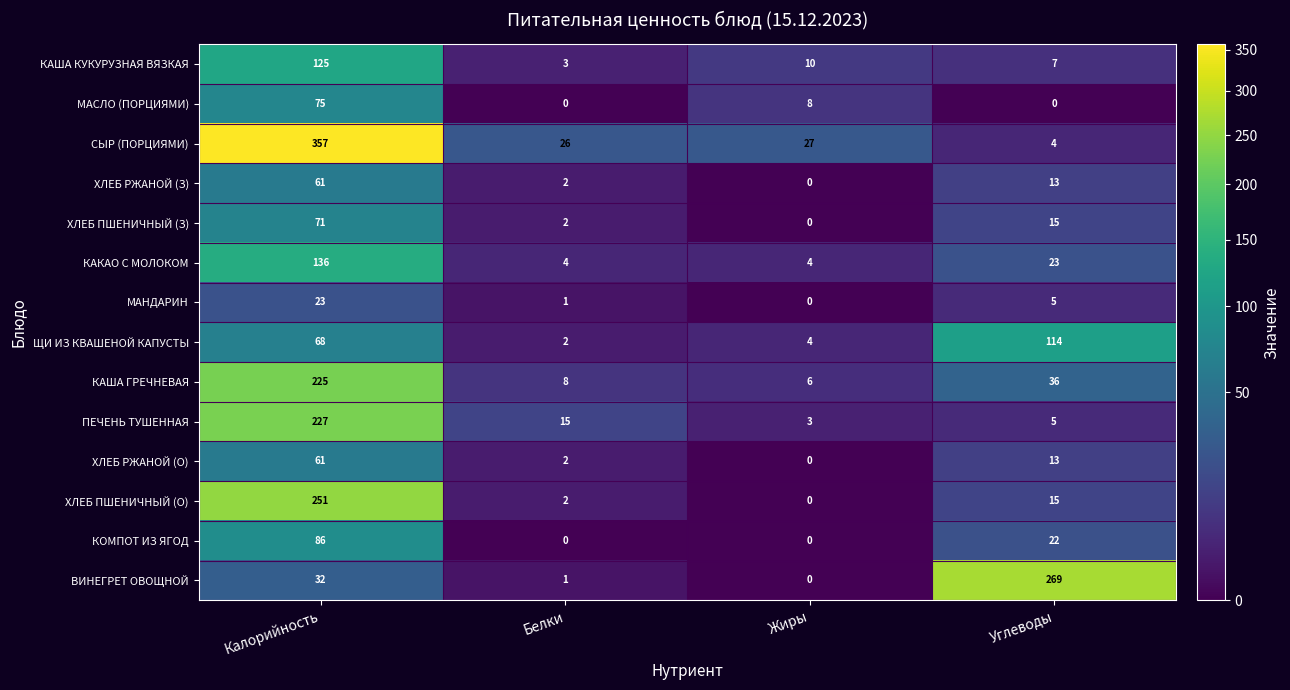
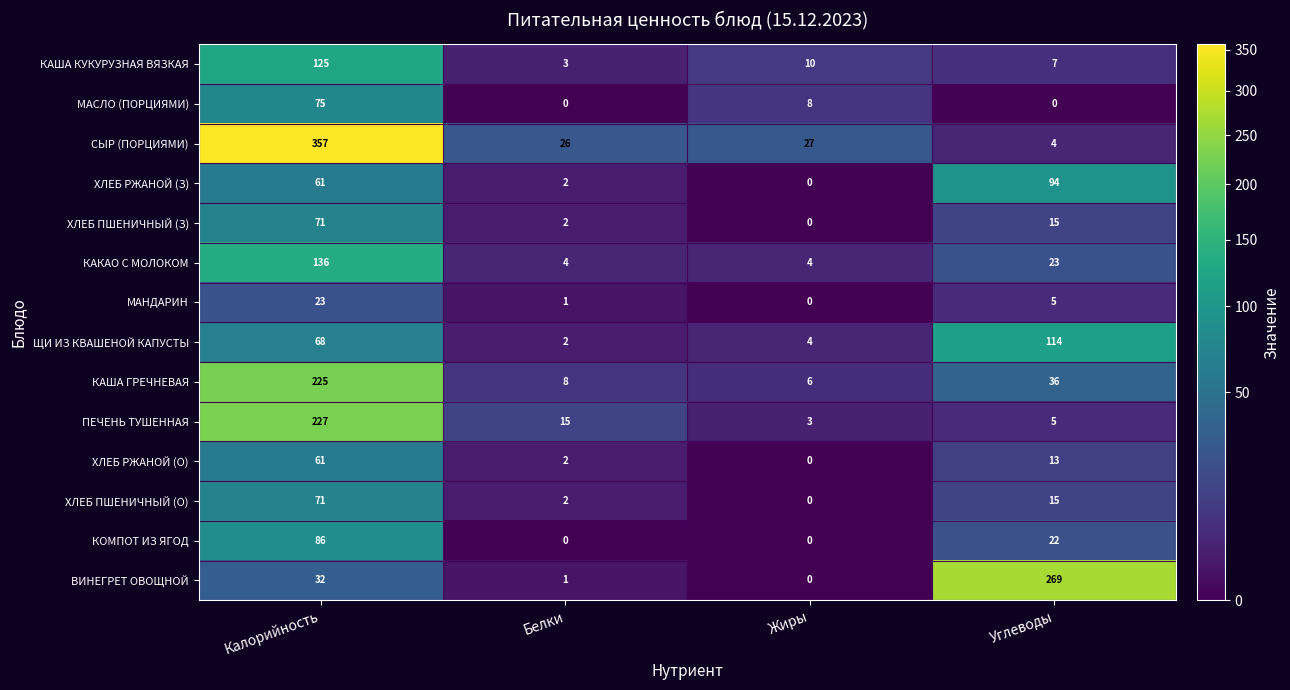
ХЛЕБ РЖАНОЙ (З), Углеводы: 13 -> 94
ХЛЕБ ПШЕНИЧНЫЙ (О), Калорийность: 251 -> 71
